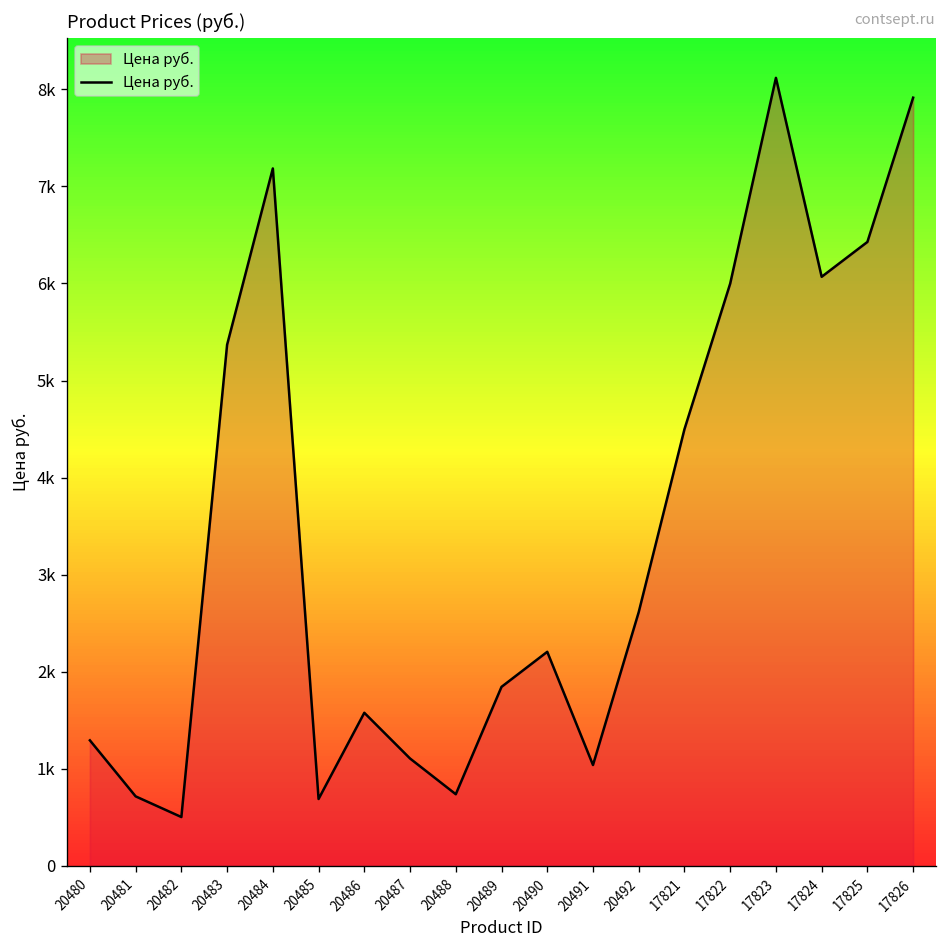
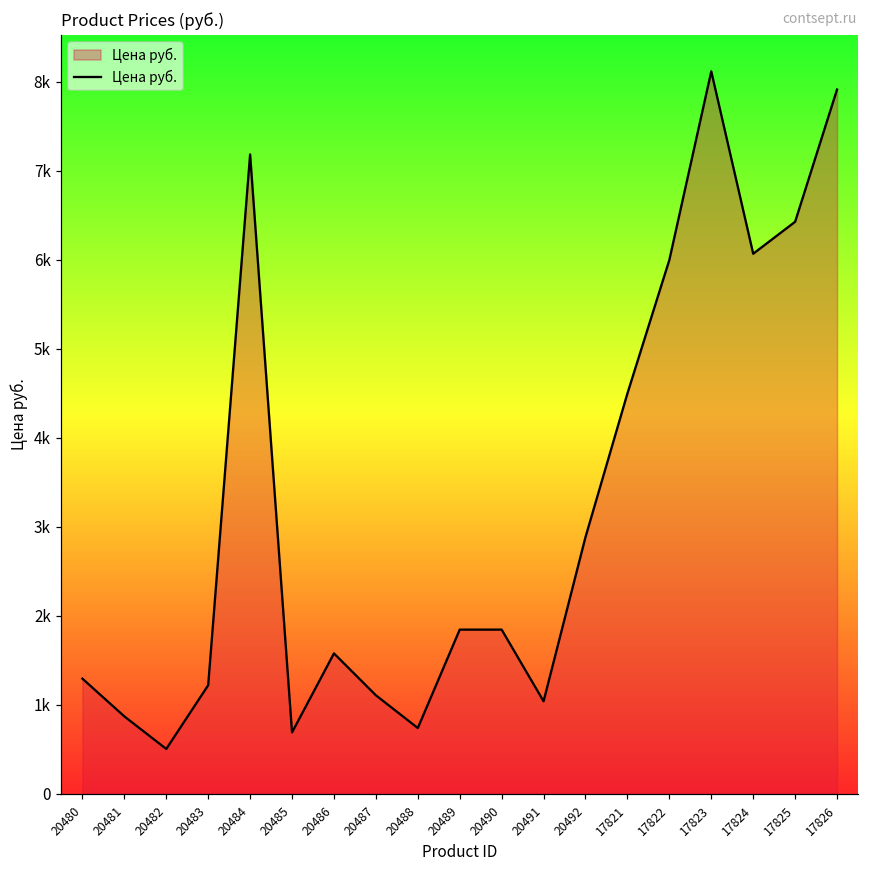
20481: 700 -> 900
20483: 5400 -> 1200
20490: 2200 -> 1800
20492: 2600 -> 2900
